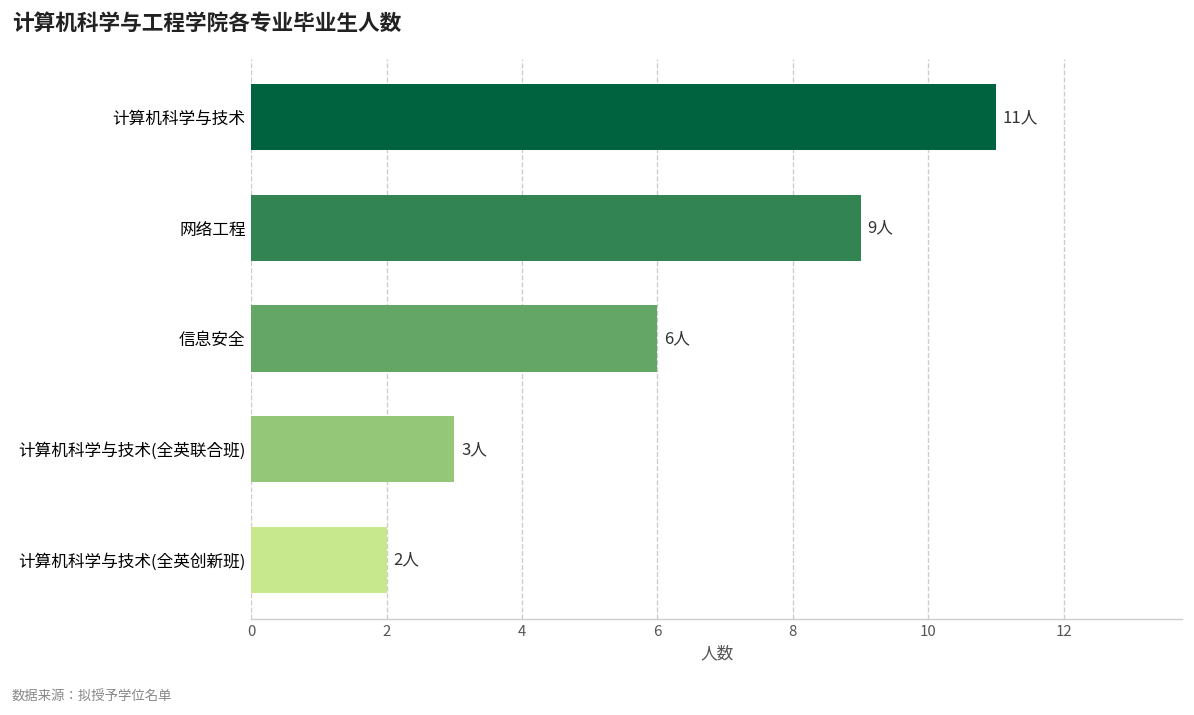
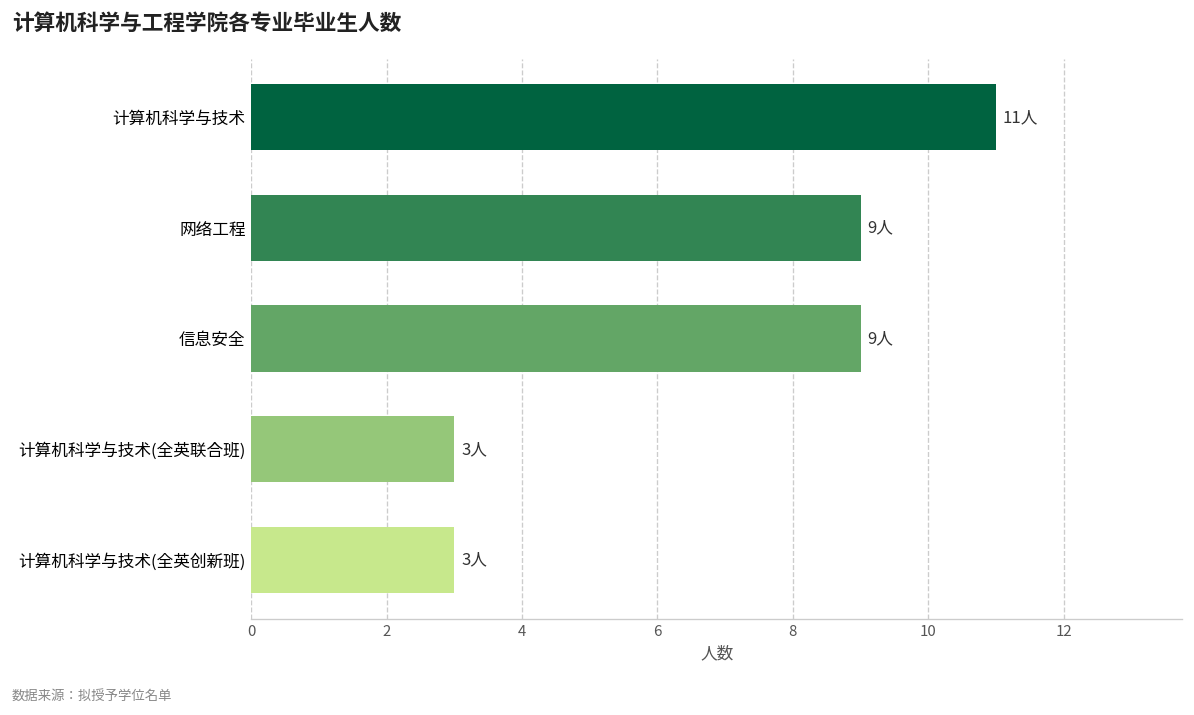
信息安全: 6人 -> 9人
计算机科学与技术(全英创新班): 2人 -> 3人
